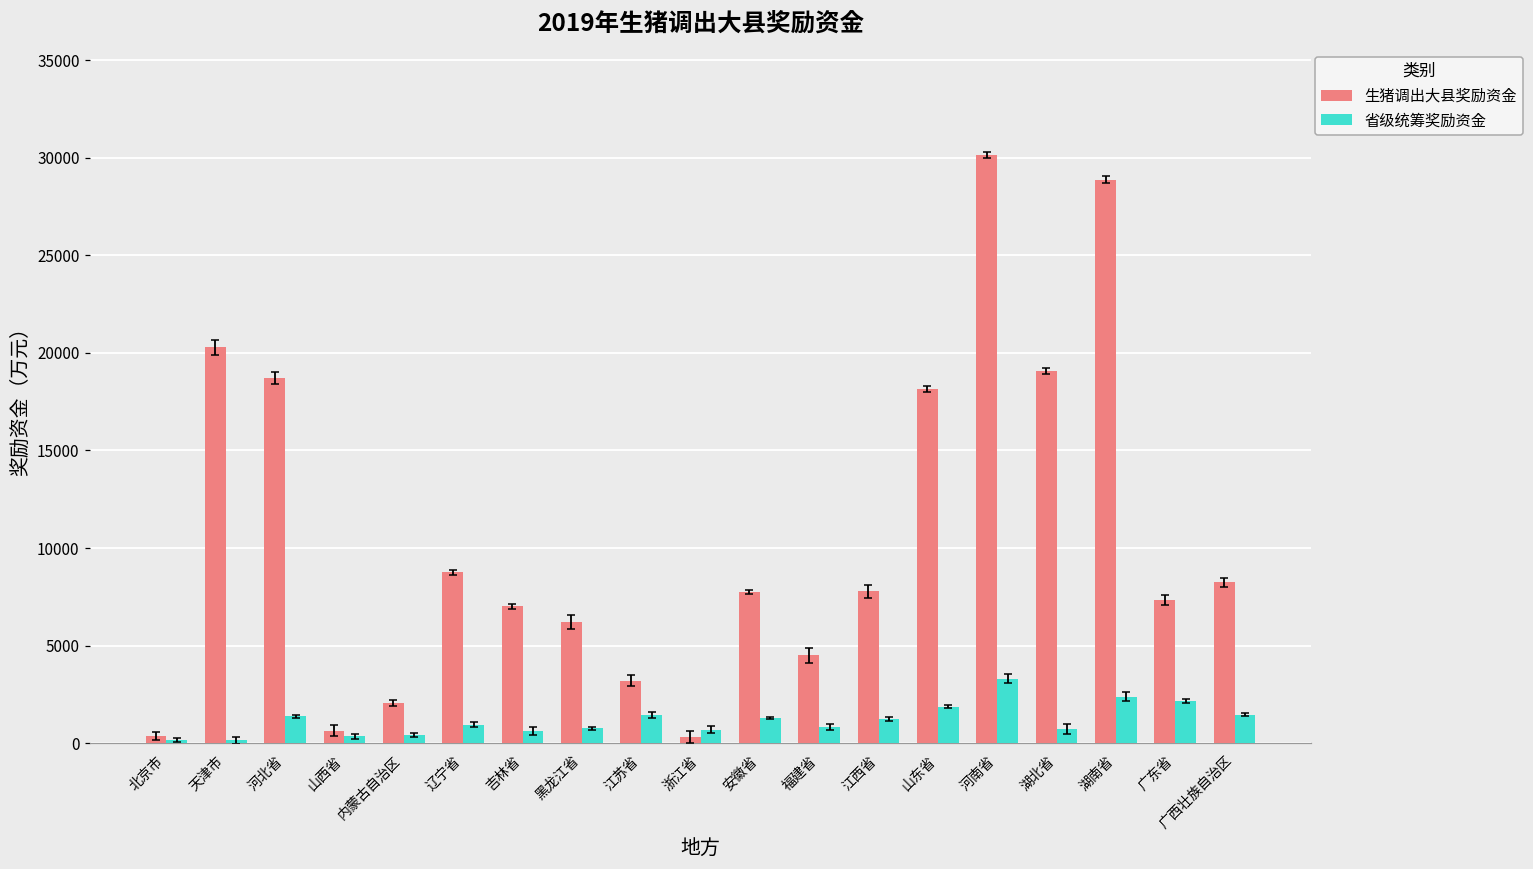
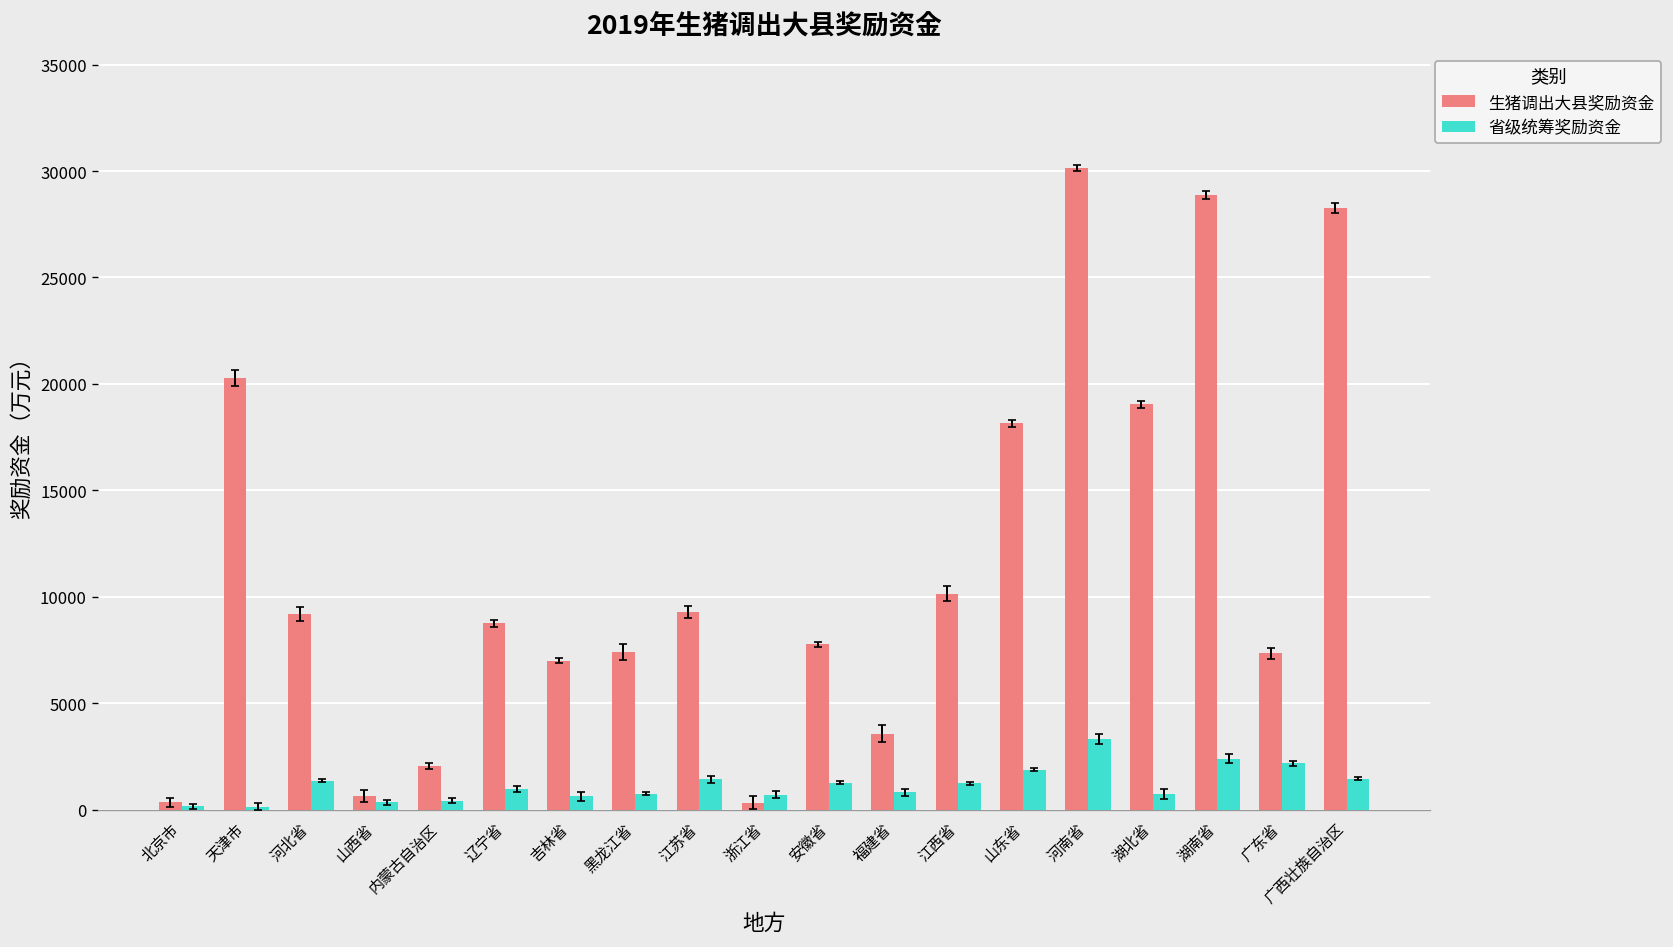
生猪调出大县奖励资金, 河北省: 18700 -> 9200
生猪调出大县奖励资金, 黑龙江省: 6200 -> 7400
生猪调出大县奖励资金, 江苏省: 3200 -> 9300
生猪调出大县奖励资金, 福建省: 4500 -> 3600
生猪调出大县奖励资金, 江西省: 7800 -> 10100
生猪调出大县奖励资金, 广西壮族自治区: 8300 -> 28300
